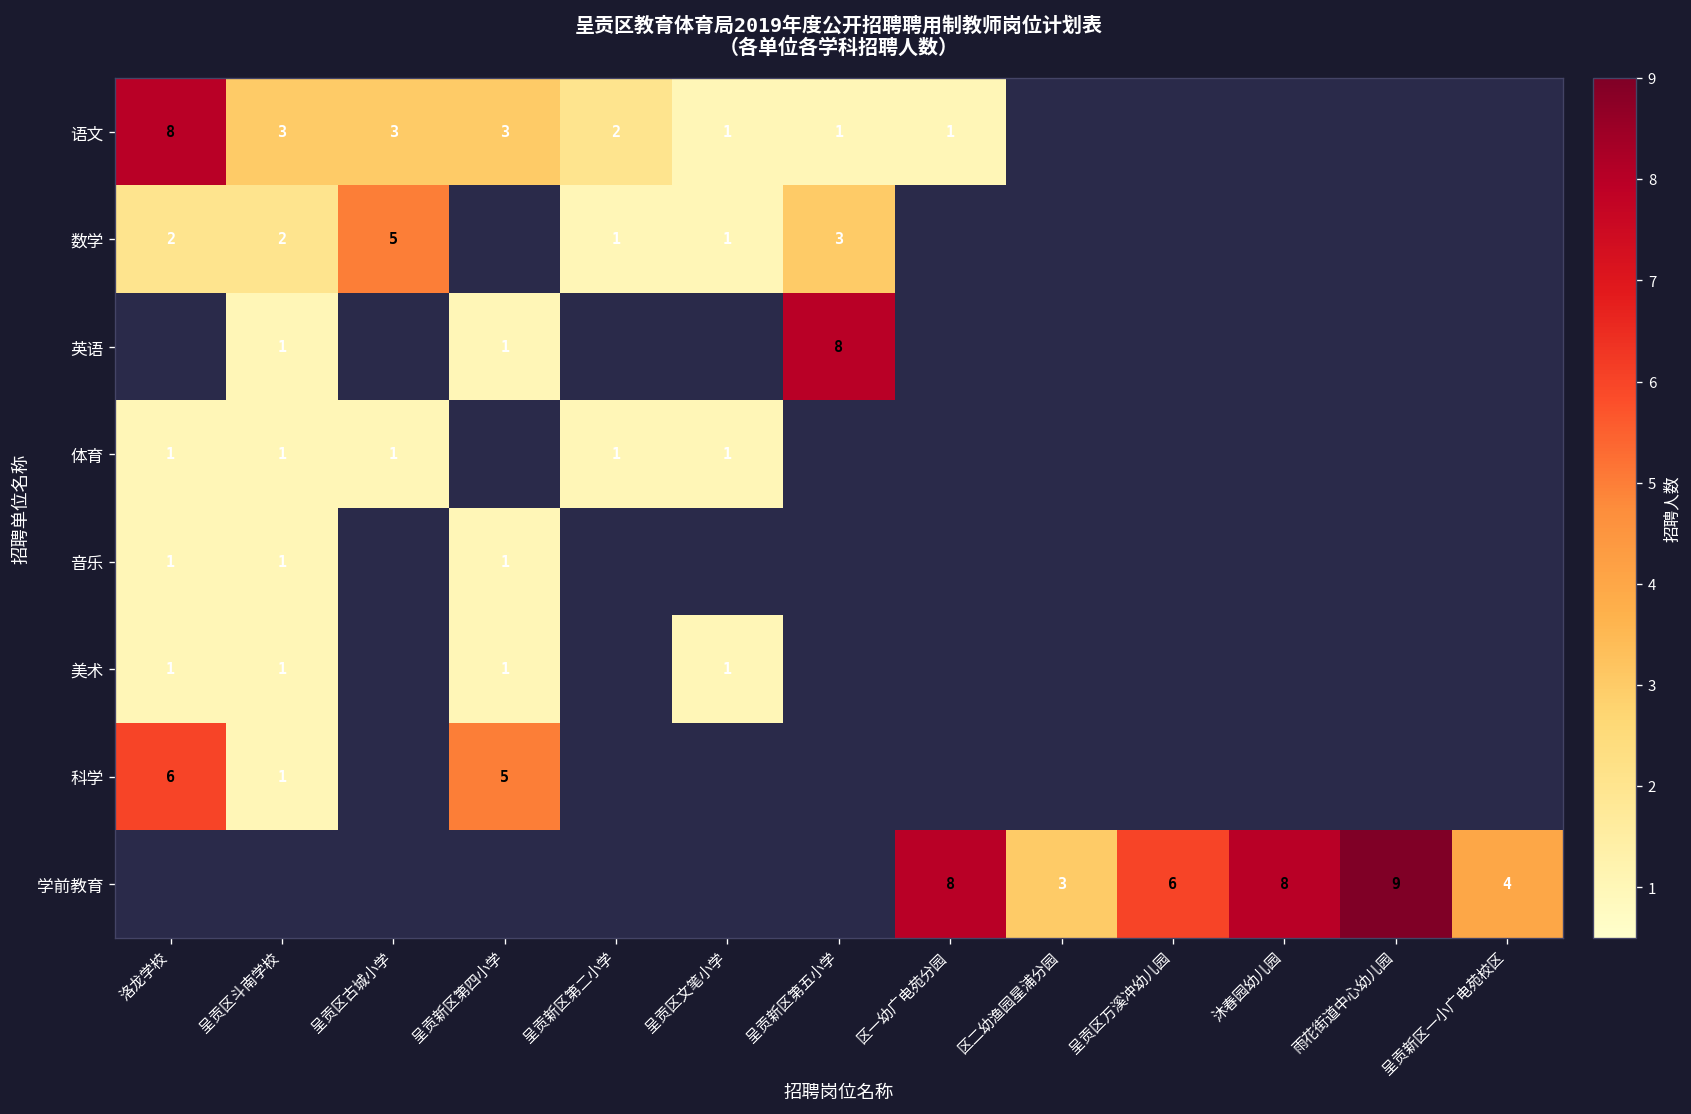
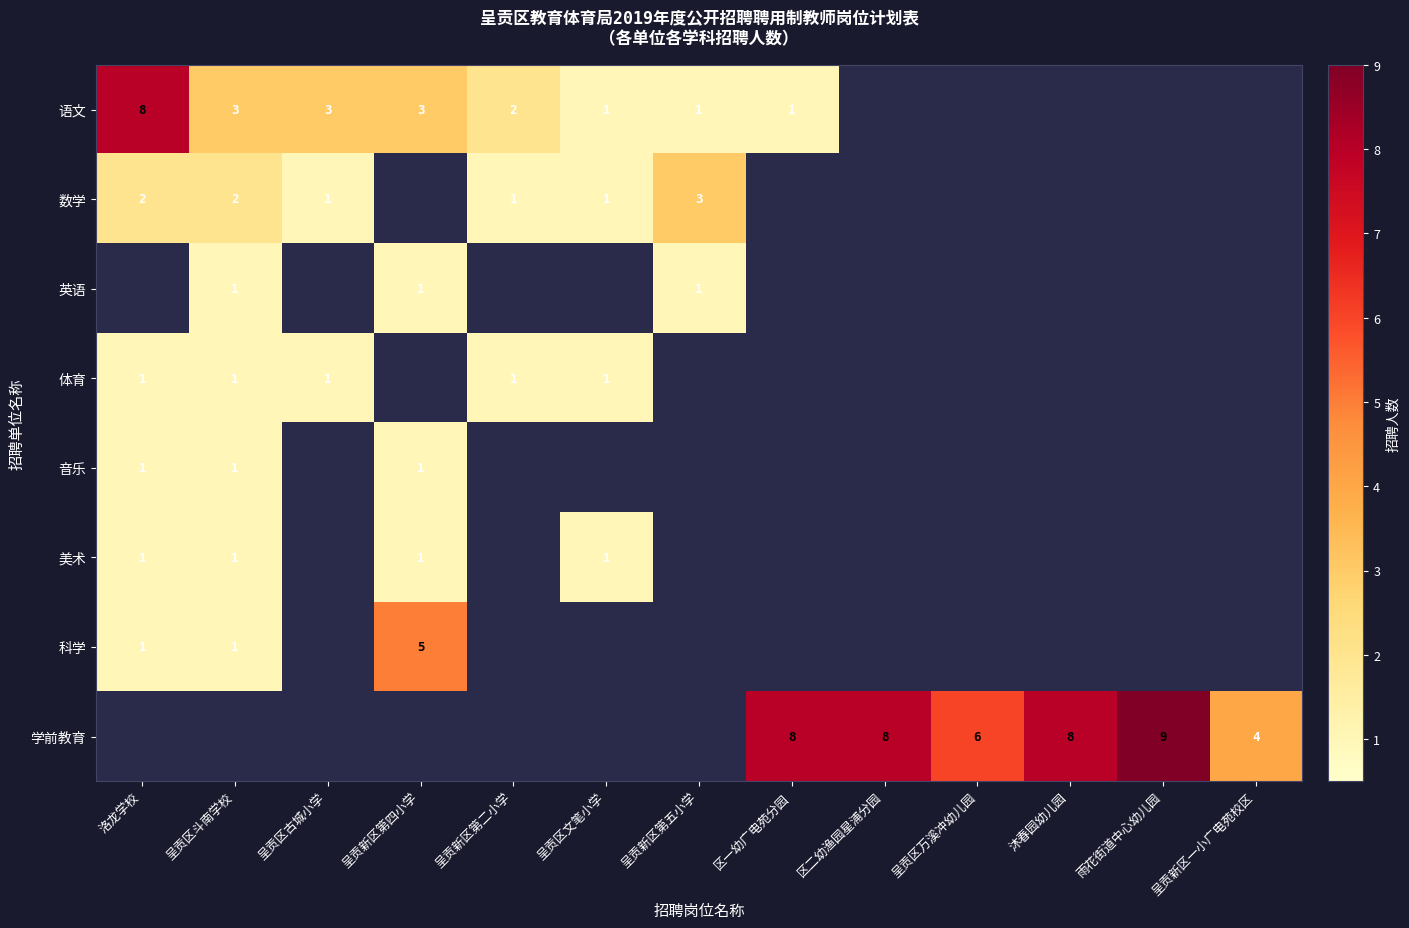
数学, 呈贡区古城小学: 5 -> 1
英语, 呈贡新区第五小学: 8 -> 1
科学, 洛龙学校: 6 -> 1
学前教育, 区二幼渔园星浦分园: 3 -> 8
